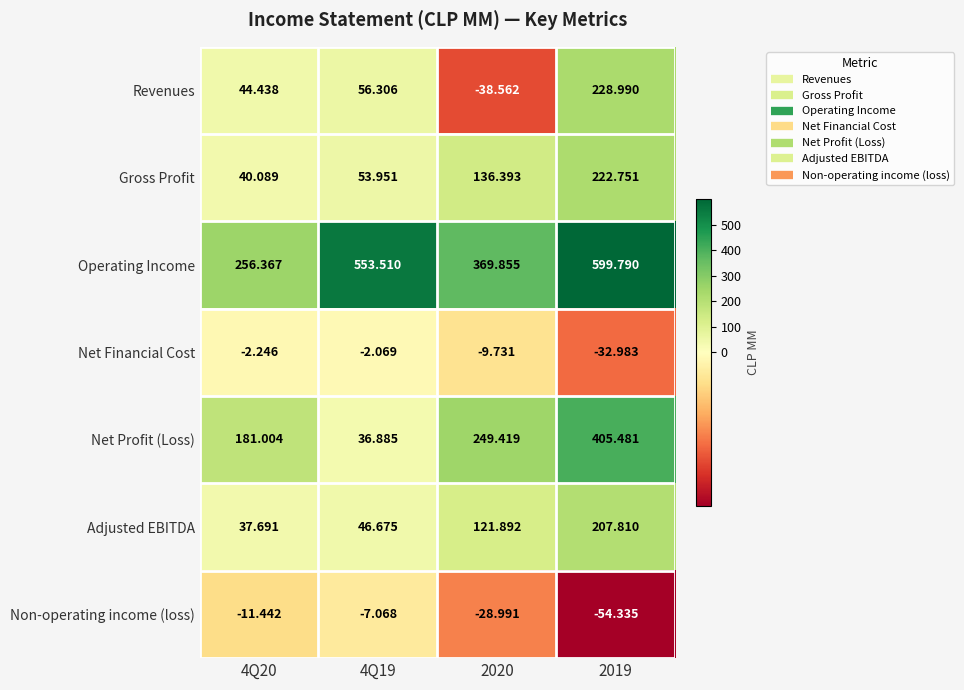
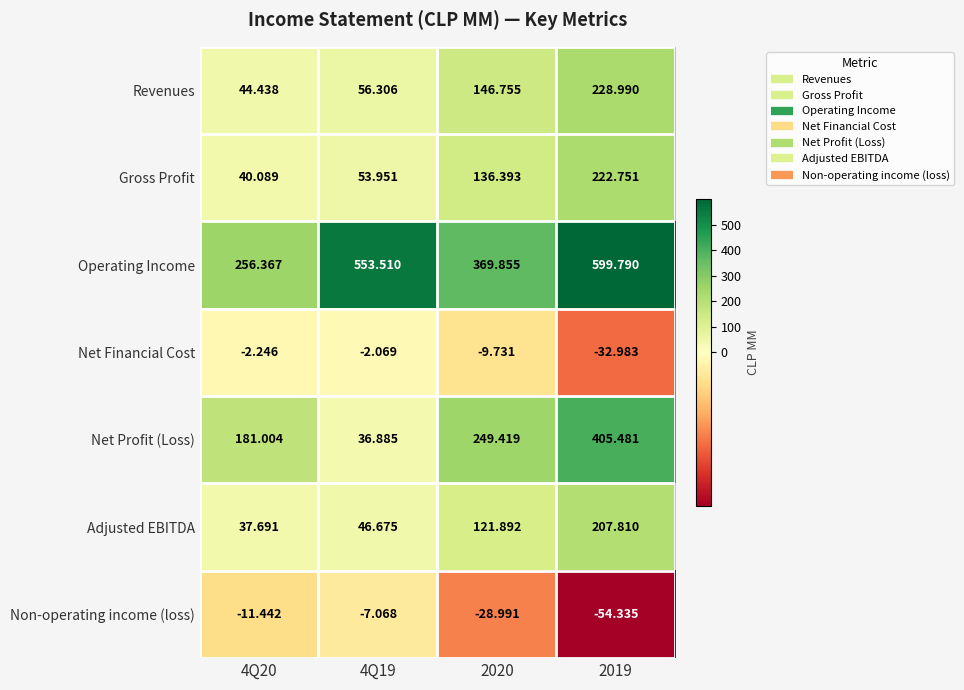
Revenues, 2020: -38.562 -> 146.755
